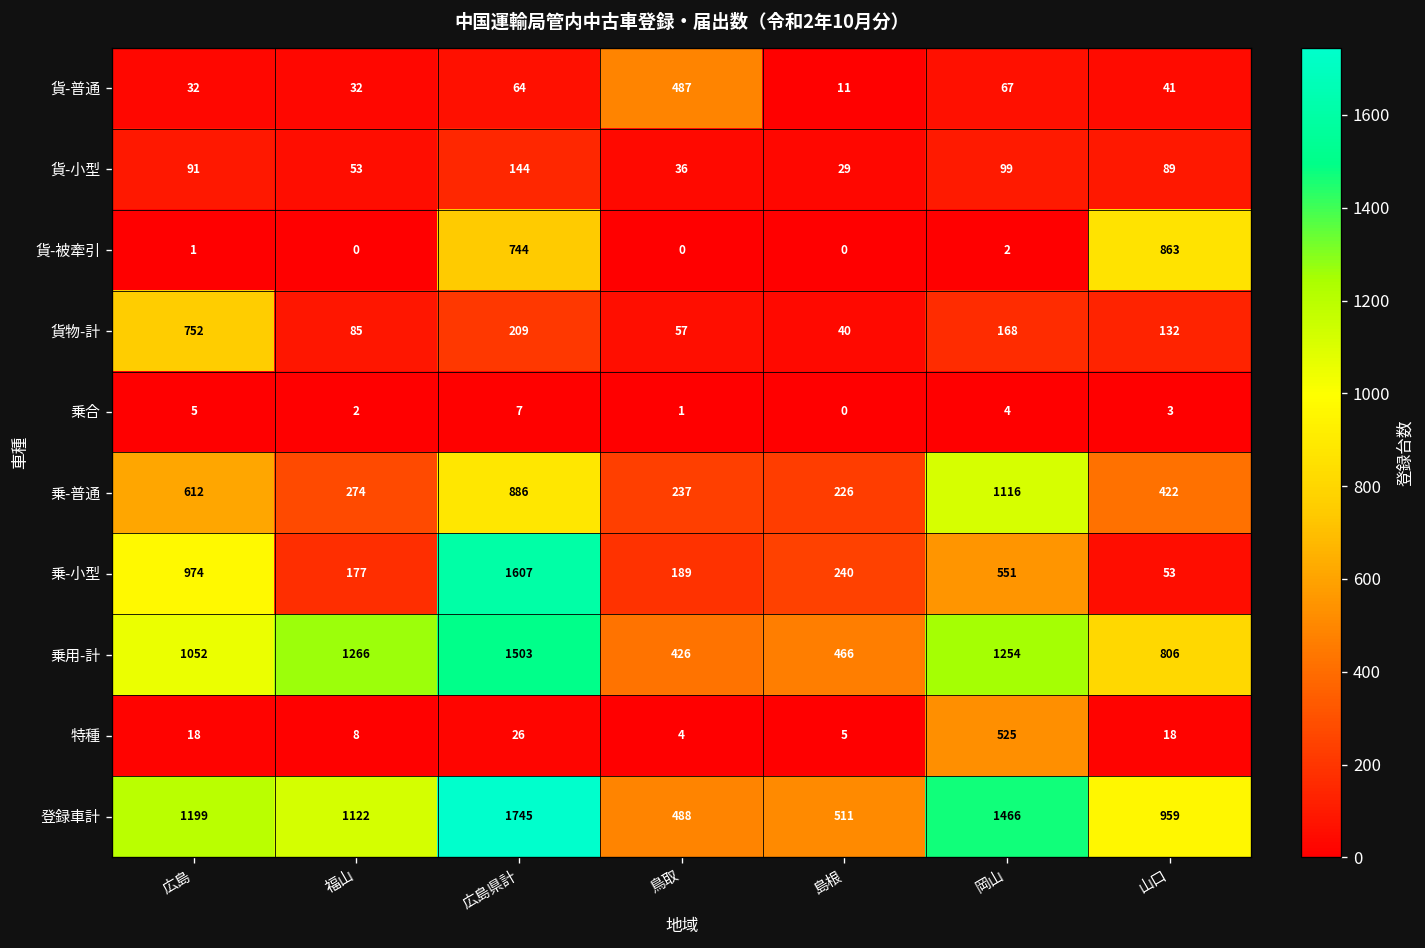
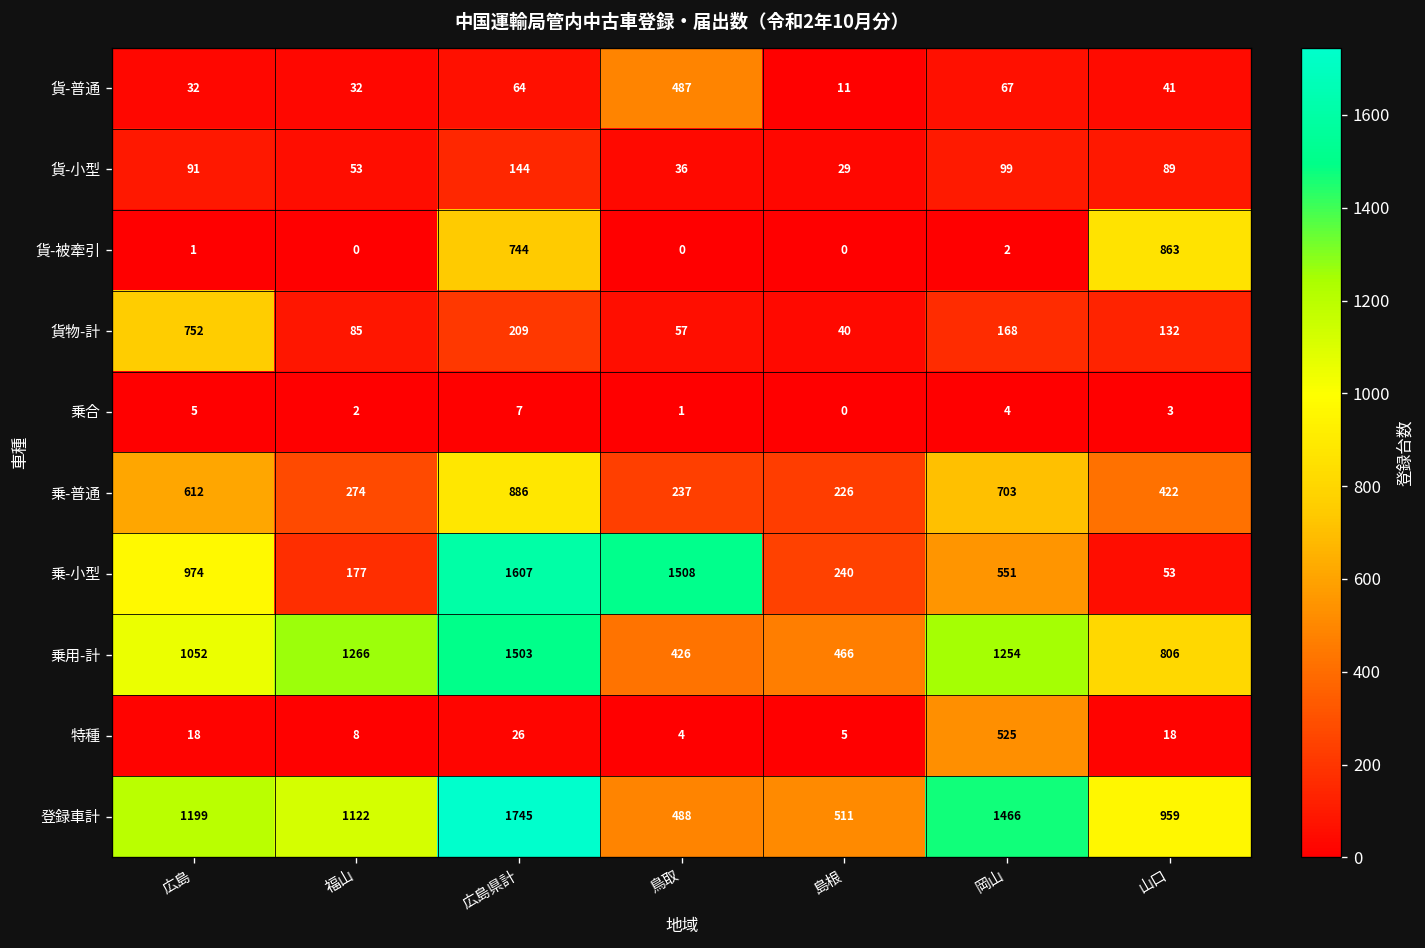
乗-普通, 岡山: 1116 -> 703
乗-小型, 鳥取: 189 -> 1508
